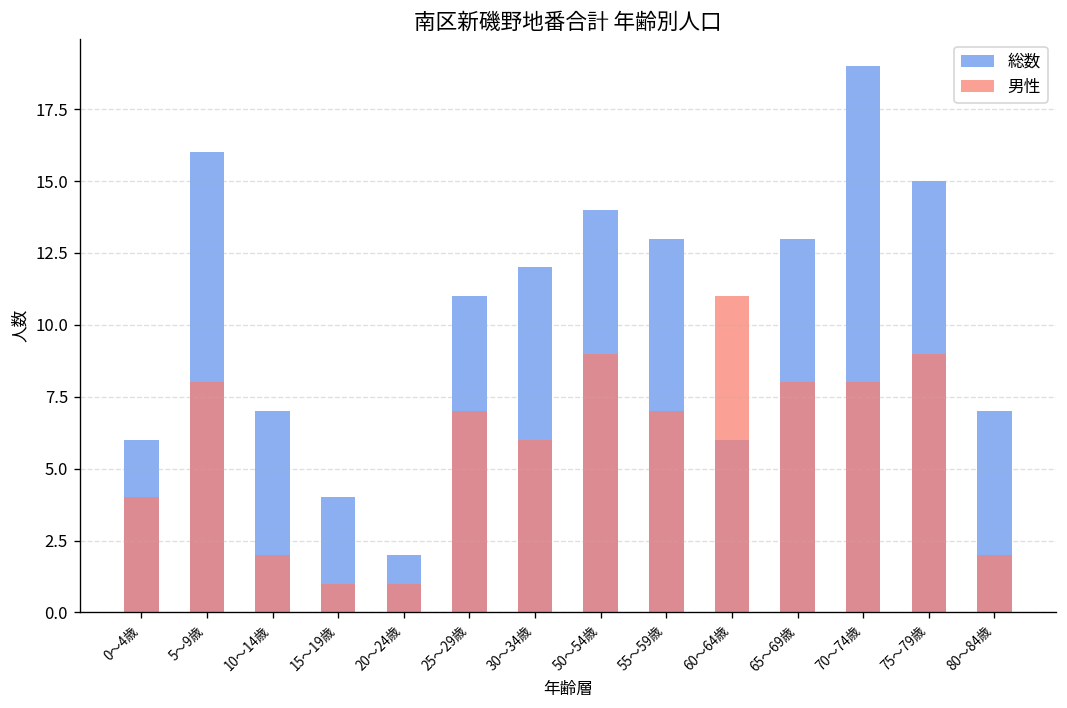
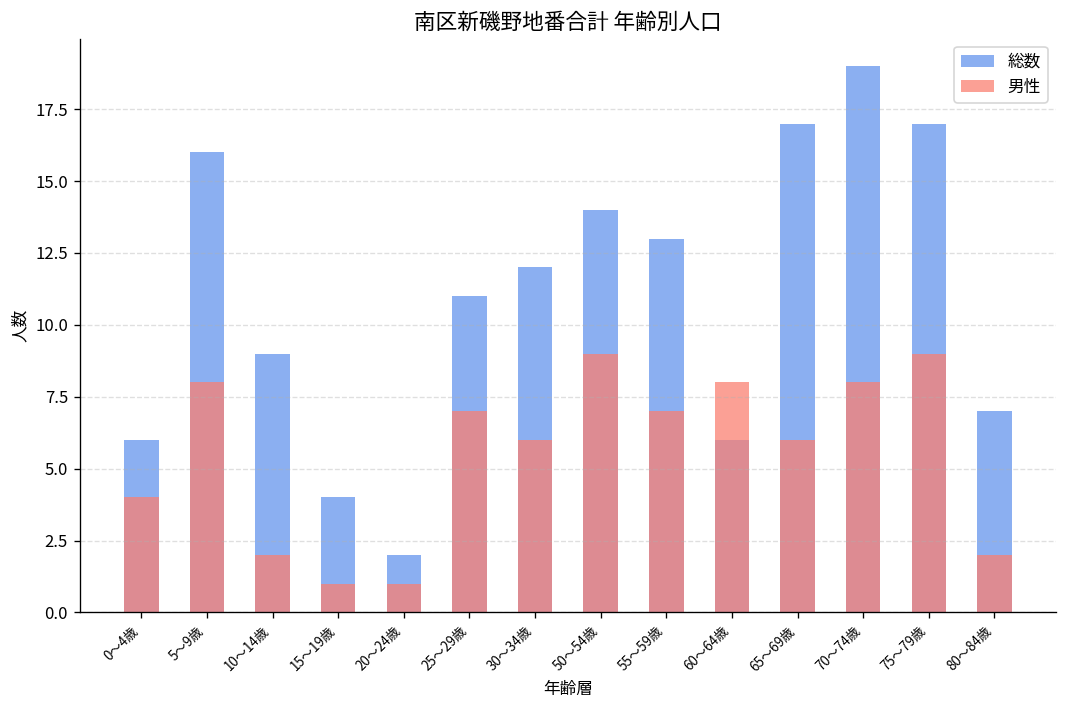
総数, 10～14歳: 7 -> 9
男性, 60～64歳: 11 -> 8
総数, 65～69歳: 13 -> 17
男性, 65～69歳: 8 -> 6
総数, 75～79歳: 15 -> 17
